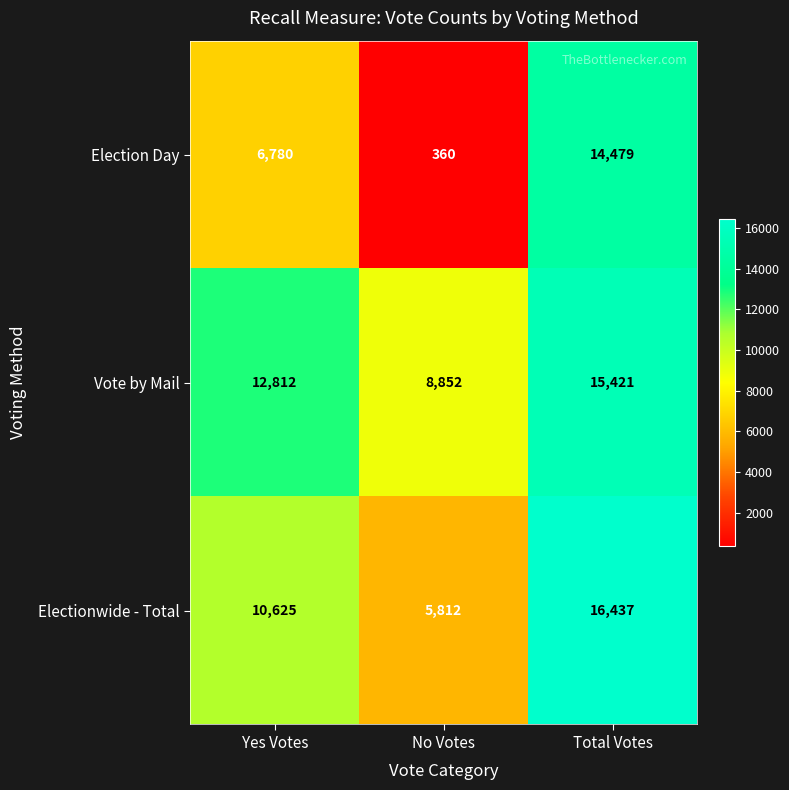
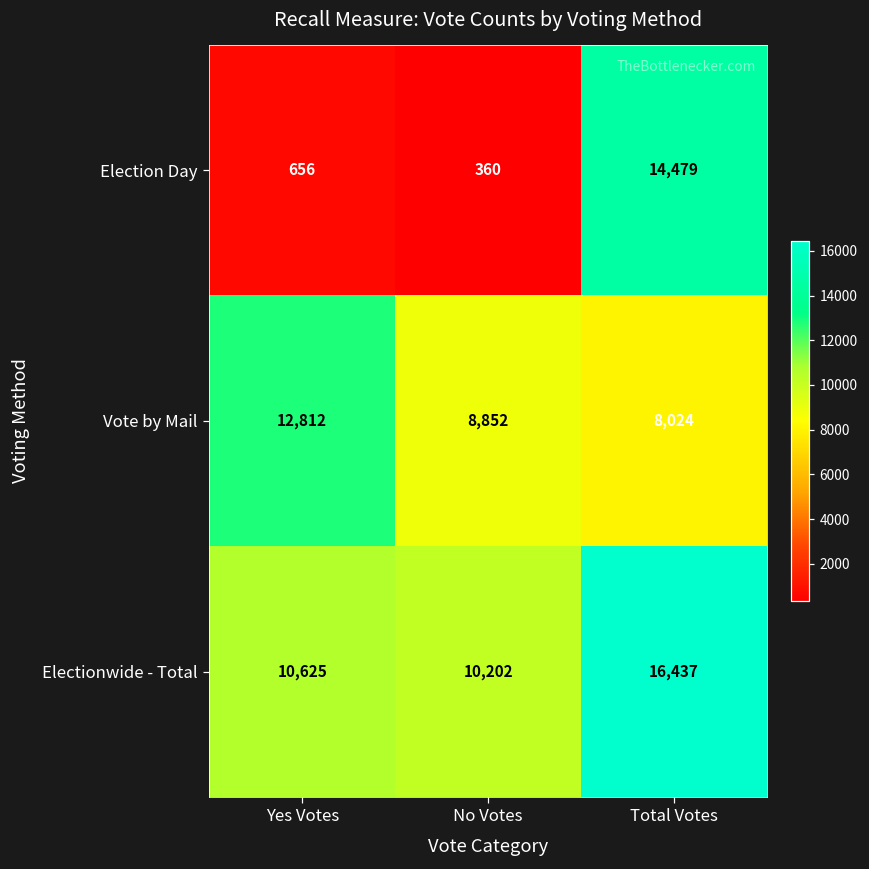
Election Day, Yes Votes: 6,780 -> 656
Vote by Mail, Total Votes: 15,421 -> 8,024
Electionwide - Total, No Votes: 5,812 -> 10,202
